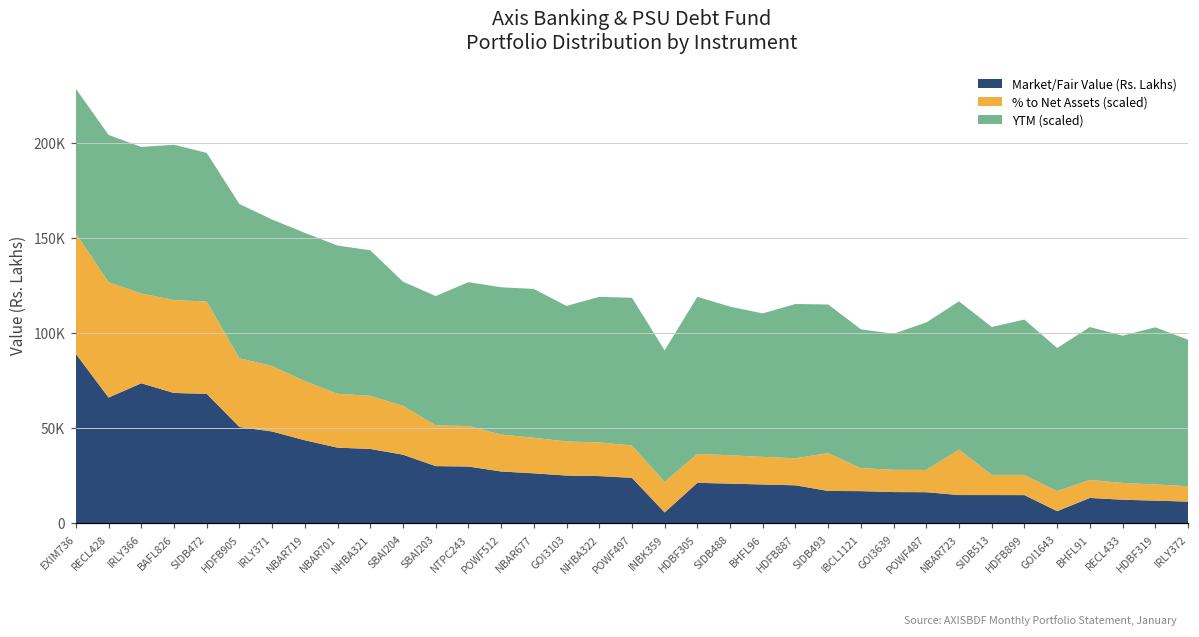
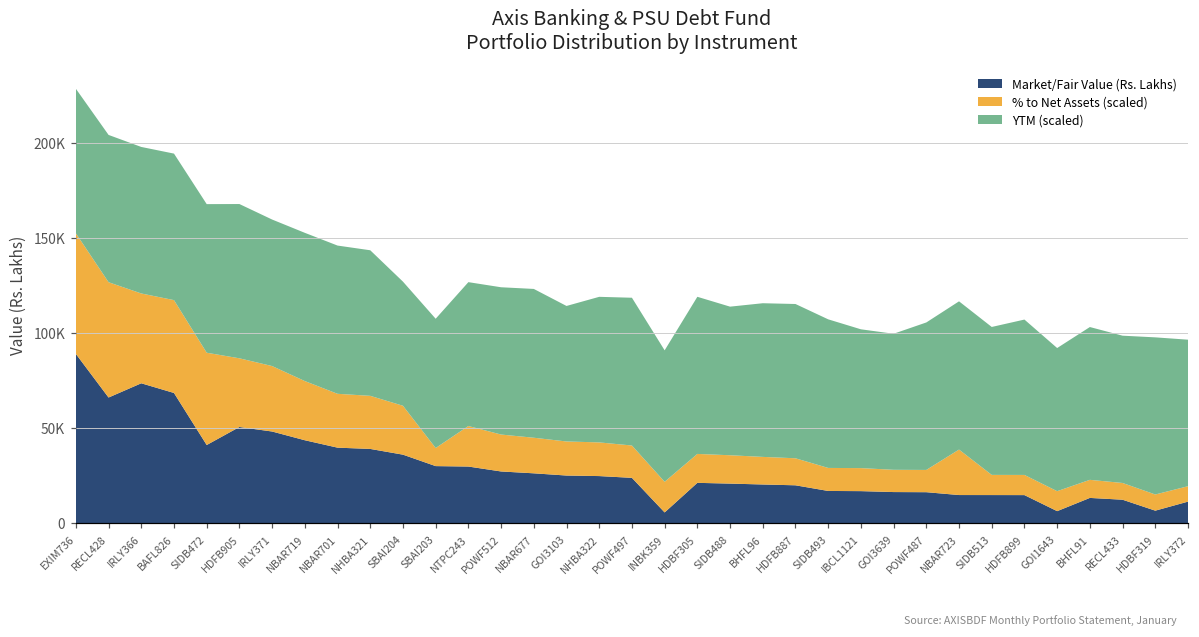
YTM (scaled), BAFL826: 82000 -> 77000
Market/Fair Value (Rs. Lakhs), SIDB472: 68000 -> 41000
% to Net Assets (scaled), SBAI203: 21000 -> 9000
YTM (scaled), BHFL96: 75000 -> 81000
% to Net Assets (scaled), SIDB493: 20000 -> 12000
Market/Fair Value (Rs. Lakhs), HDBF319: 12000 -> 7000
